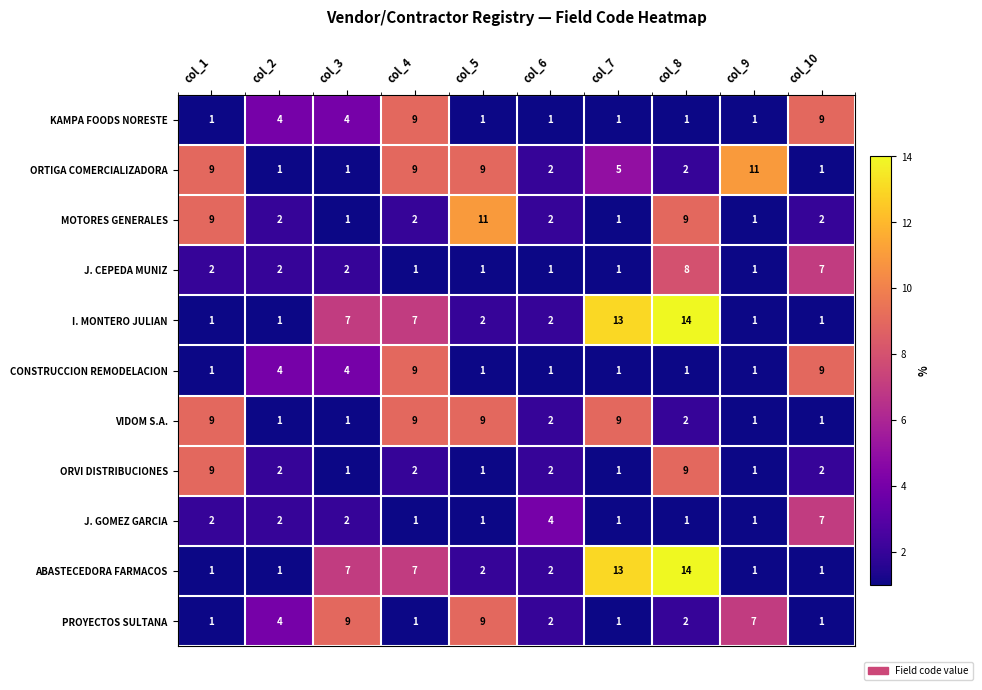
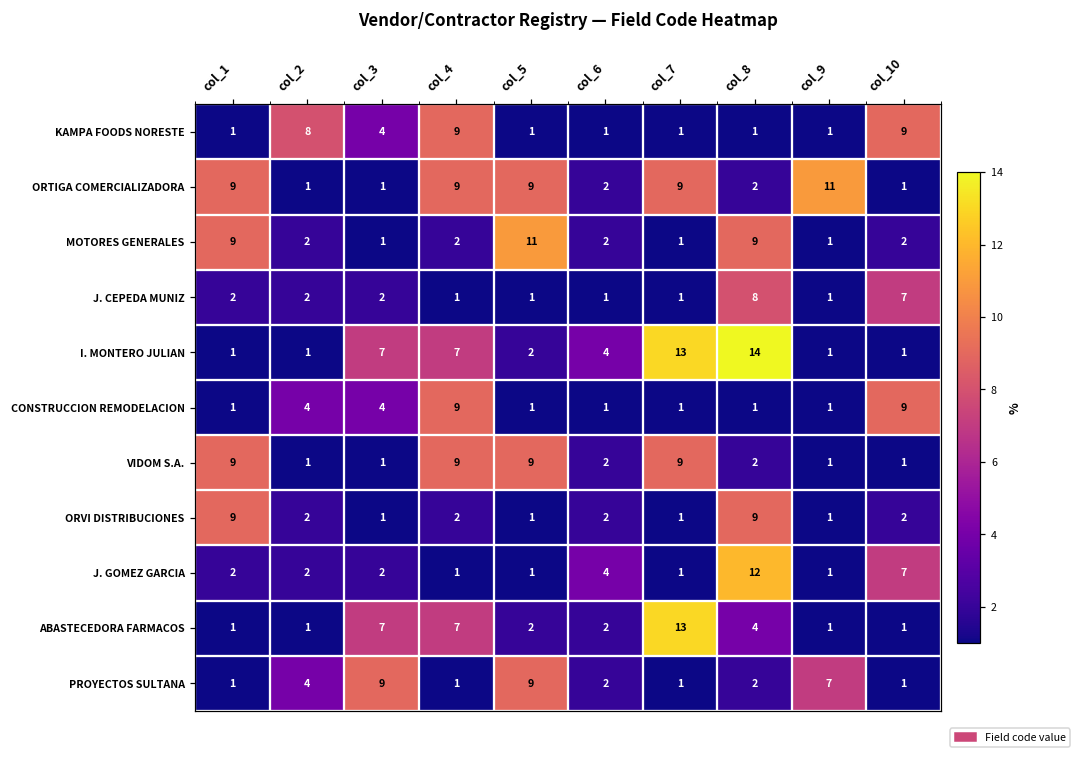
KAMPA FOODS NORESTE, col_2: 4 -> 8
ORTIGA COMERCIALIZADORA, col_7: 5 -> 9
I. MONTERO JULIAN, col_6: 2 -> 4
J. GOMEZ GARCIA, col_8: 1 -> 12
ABASTECEDORA FARMACOS, col_8: 14 -> 4
